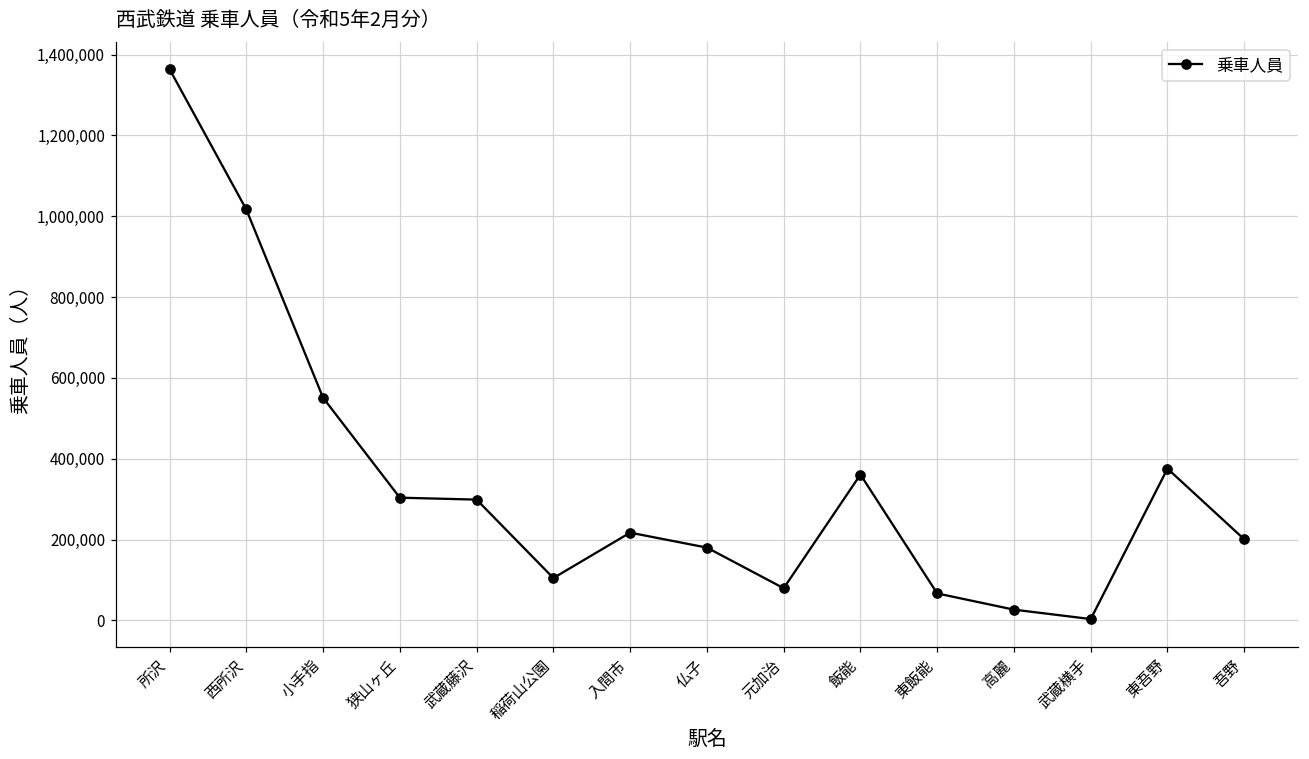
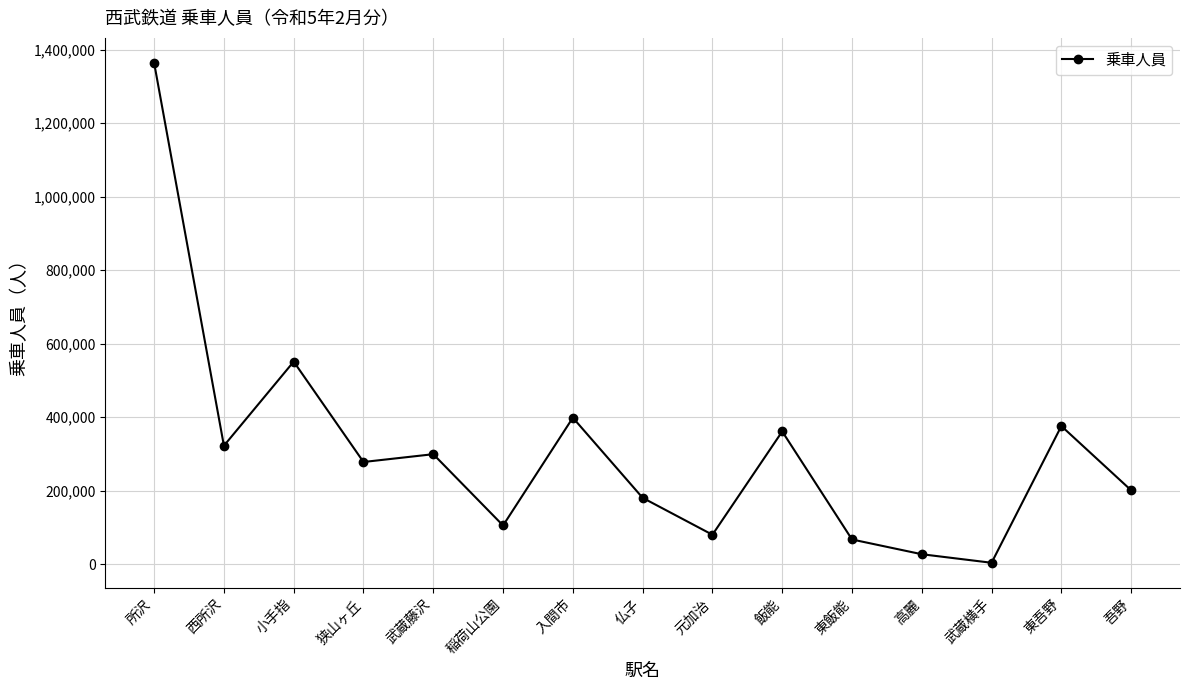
西所沢: 1,020,000 -> 320,000
狭山ヶ丘: 300,000 -> 280,000
入間市: 220,000 -> 400,000
